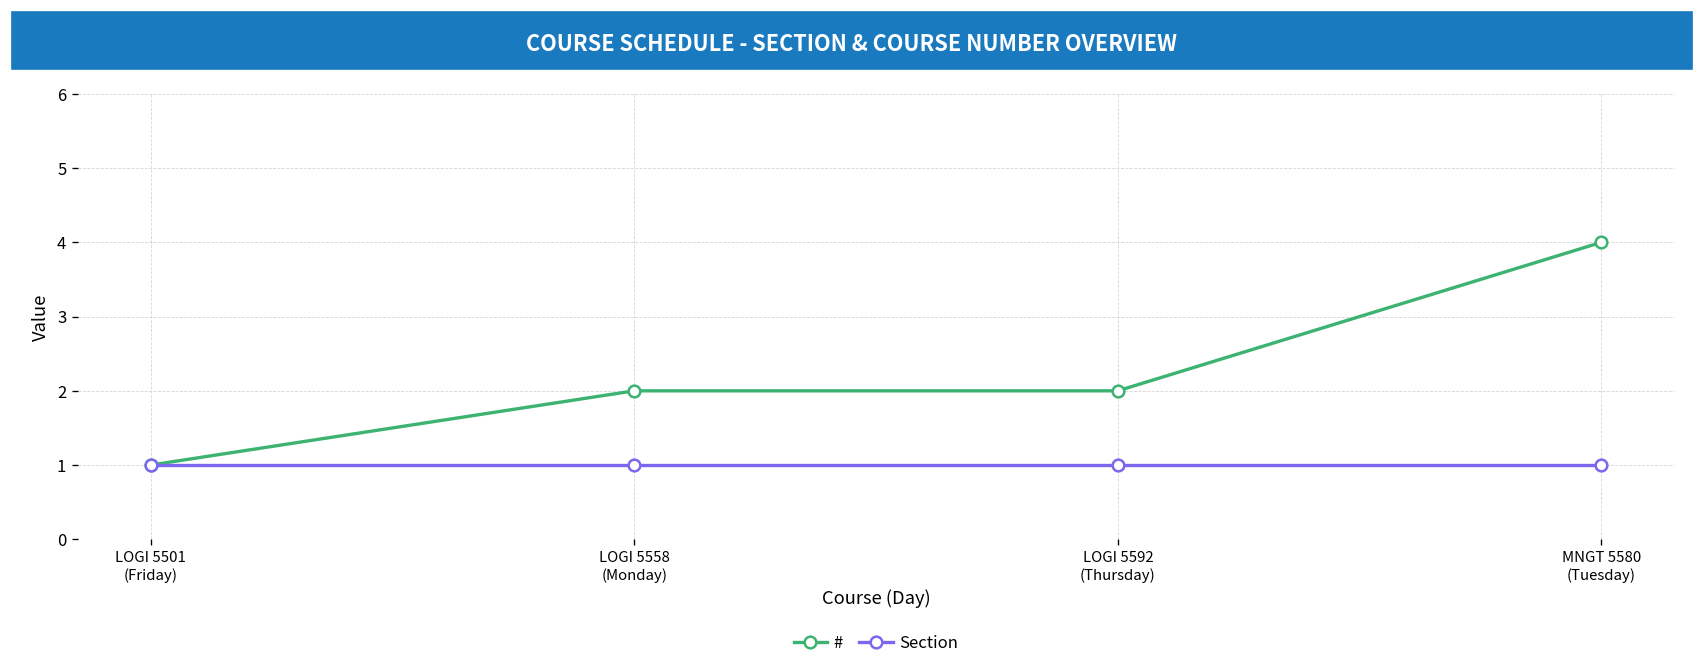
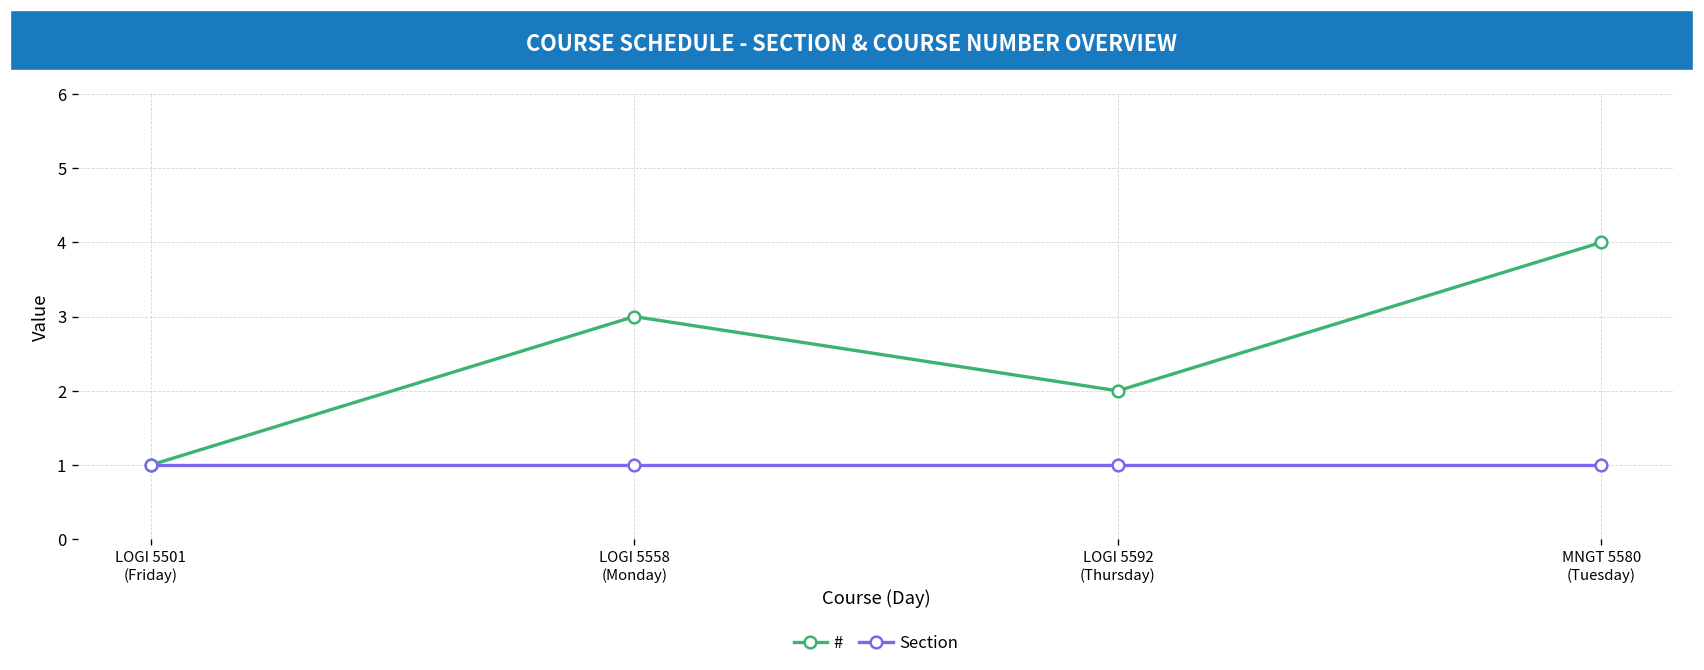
#, LOGI 5558 (Monday): 2 -> 3
